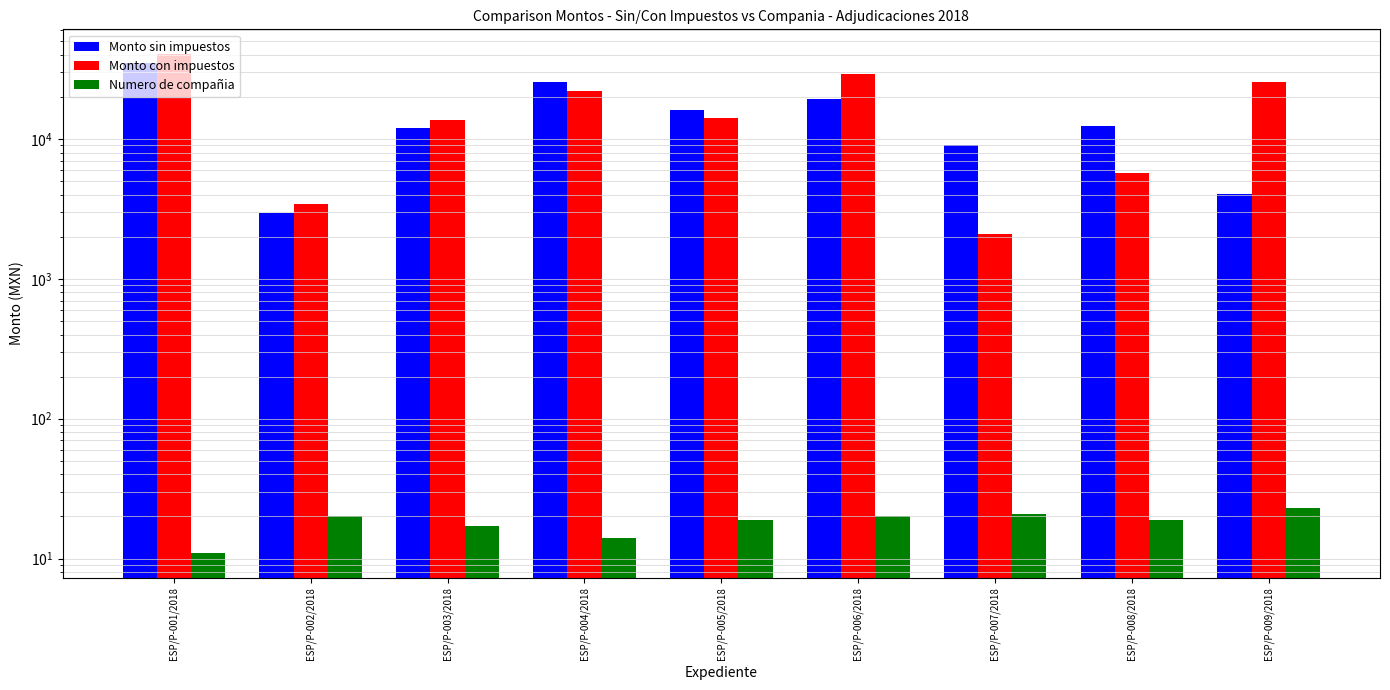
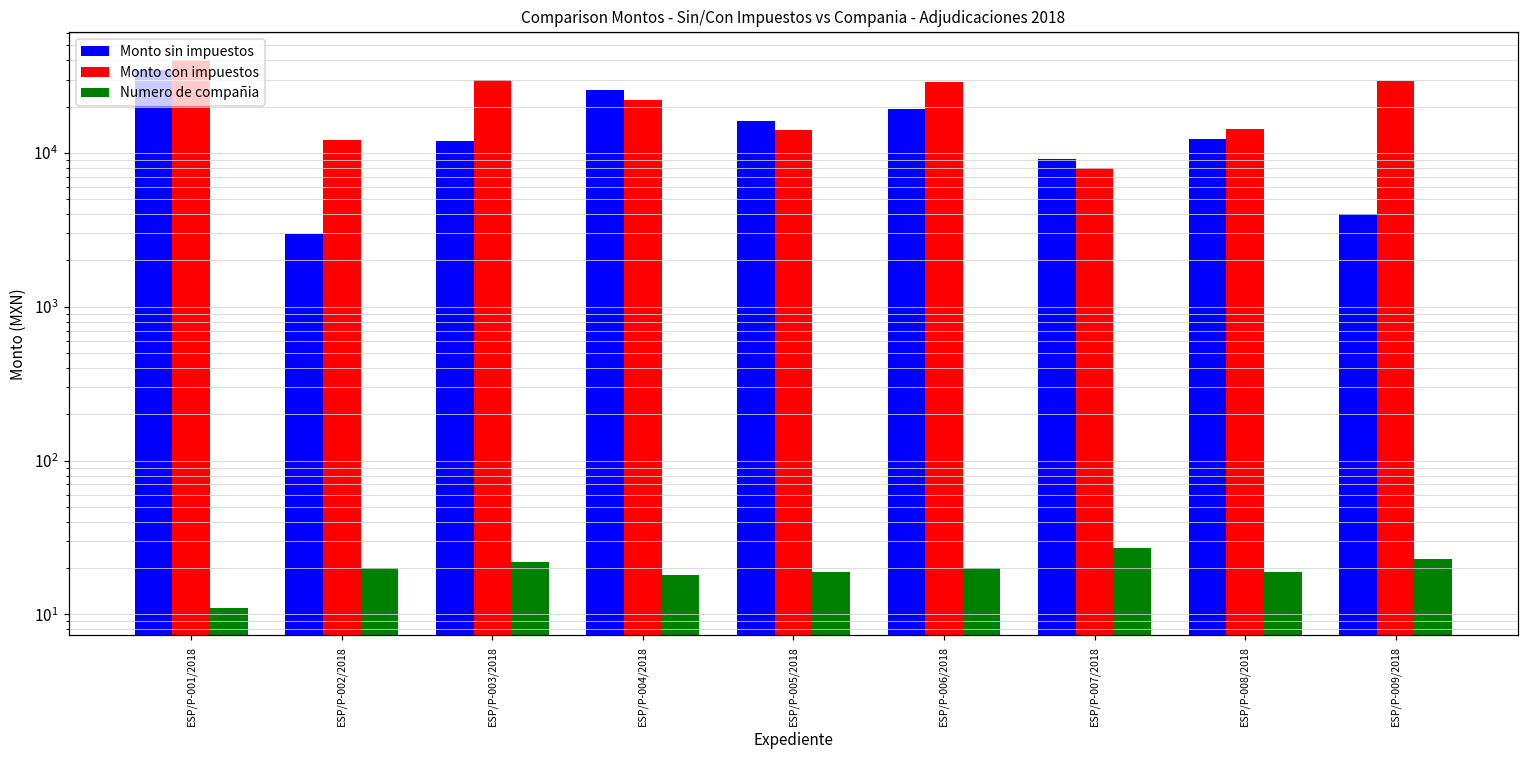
Monto con impuestos, ESP/P-002/2018: 3400 -> 12000
Monto con impuestos, ESP/P-003/2018: 14000 -> 30000
Numero de compañia, ESP/P-003/2018: 17 -> 22
Numero de compañia, ESP/P-004/2018: 14 -> 18
Monto con impuestos, ESP/P-007/2018: 2100 -> 8000
Numero de compañia, ESP/P-007/2018: 21 -> 27
Monto con impuestos, ESP/P-008/2018: 5700 -> 14000
Monto con impuestos, ESP/P-009/2018: 26000 -> 29000
